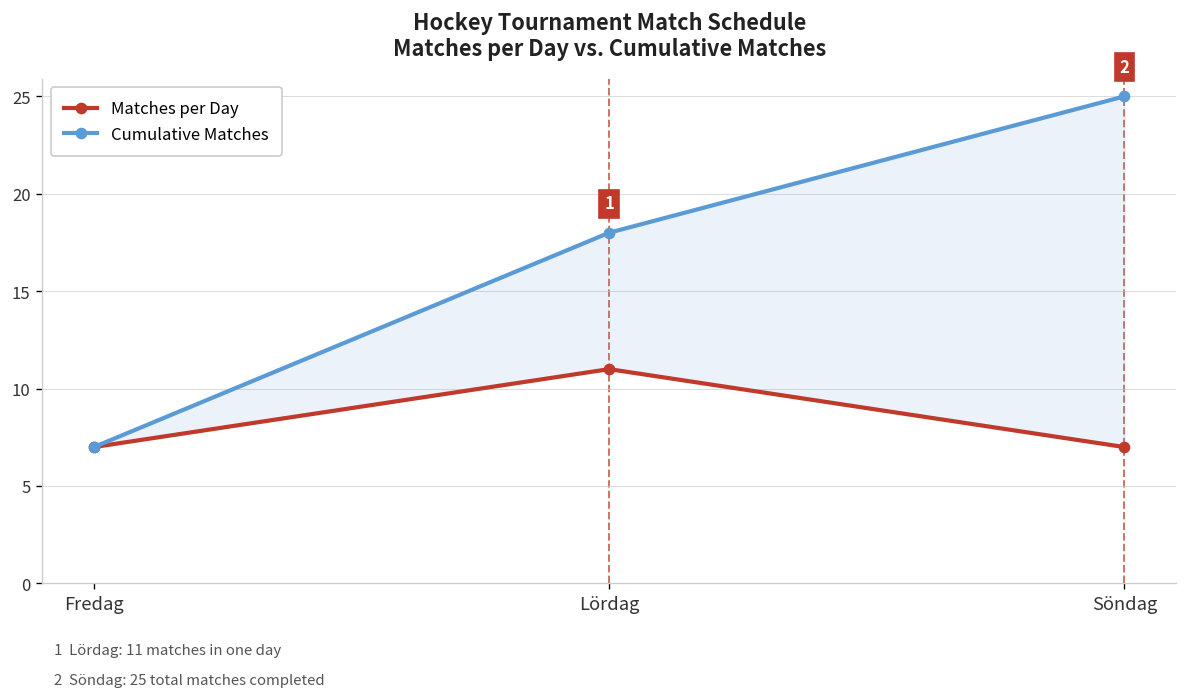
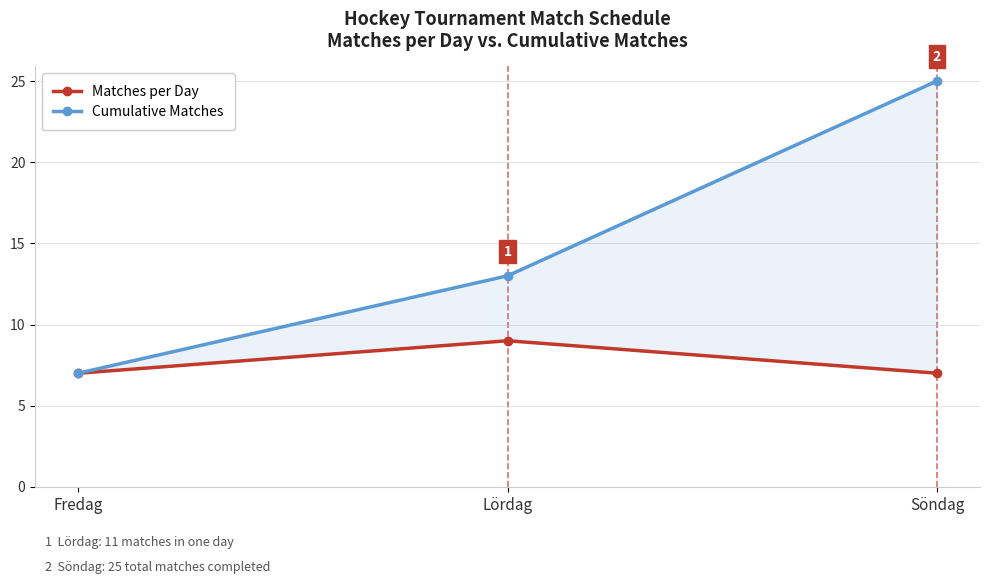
Matches per Day, Lördag: 11 -> 9
Cumulative Matches, Lördag: 18 -> 13
